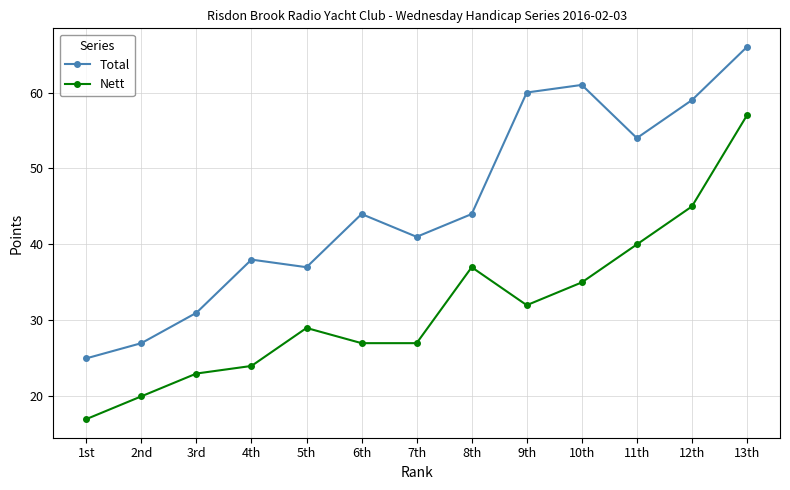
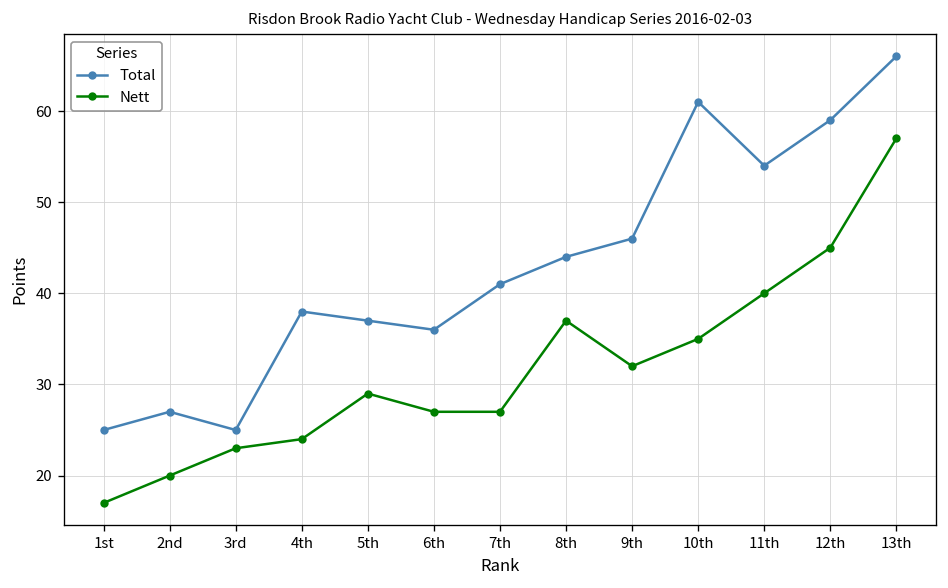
Total, 3rd: 31 -> 25
Total, 6th: 44 -> 36
Total, 9th: 60 -> 46
